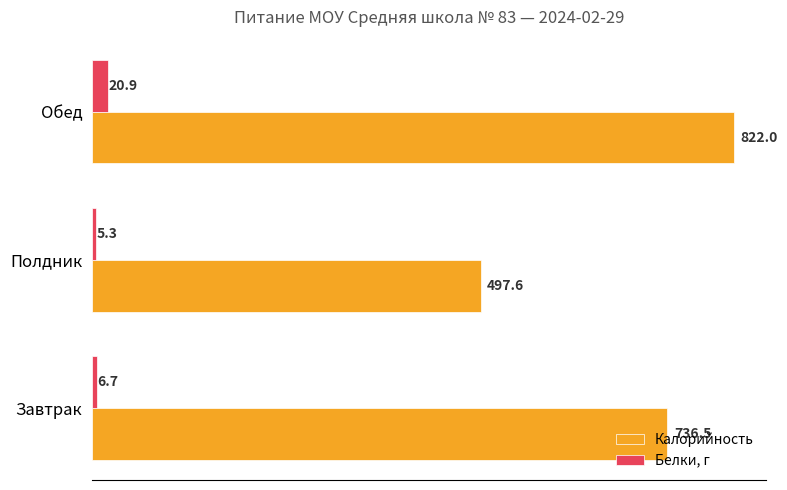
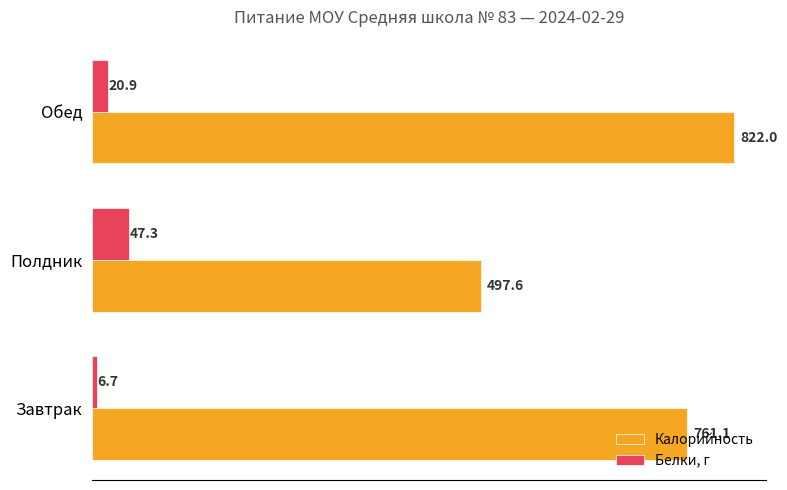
Белки, г, Полдник: 5.3 -> 47.3
Калорийность, Завтрак: 736.5 -> 761.1
